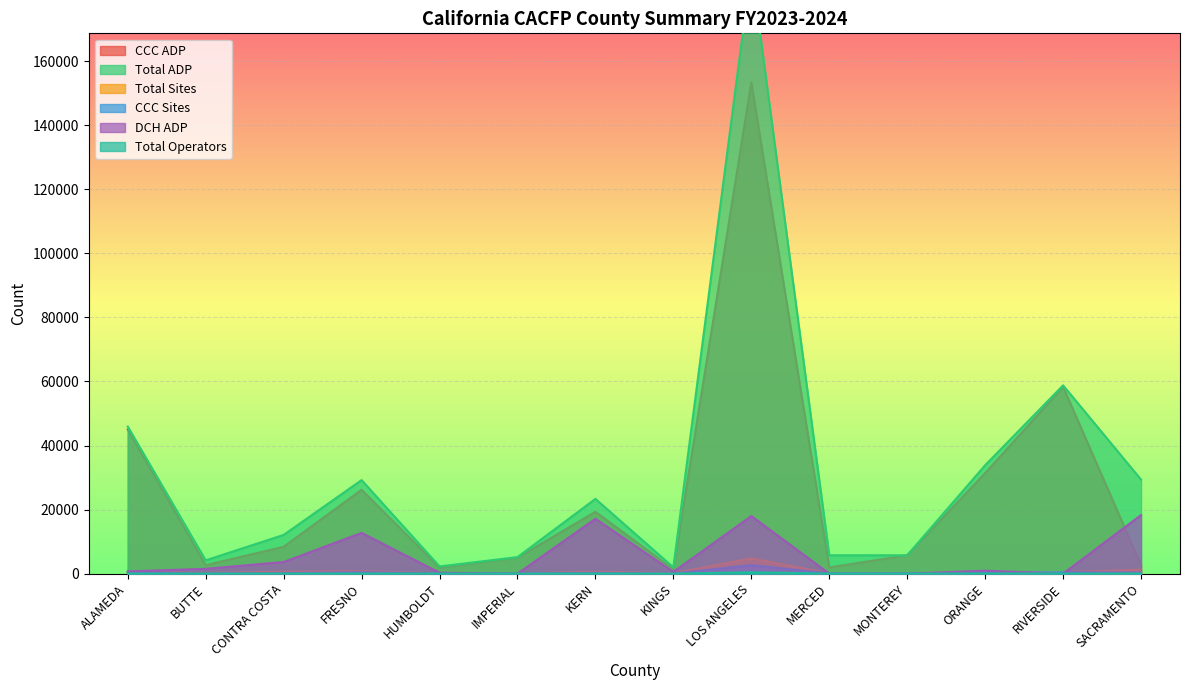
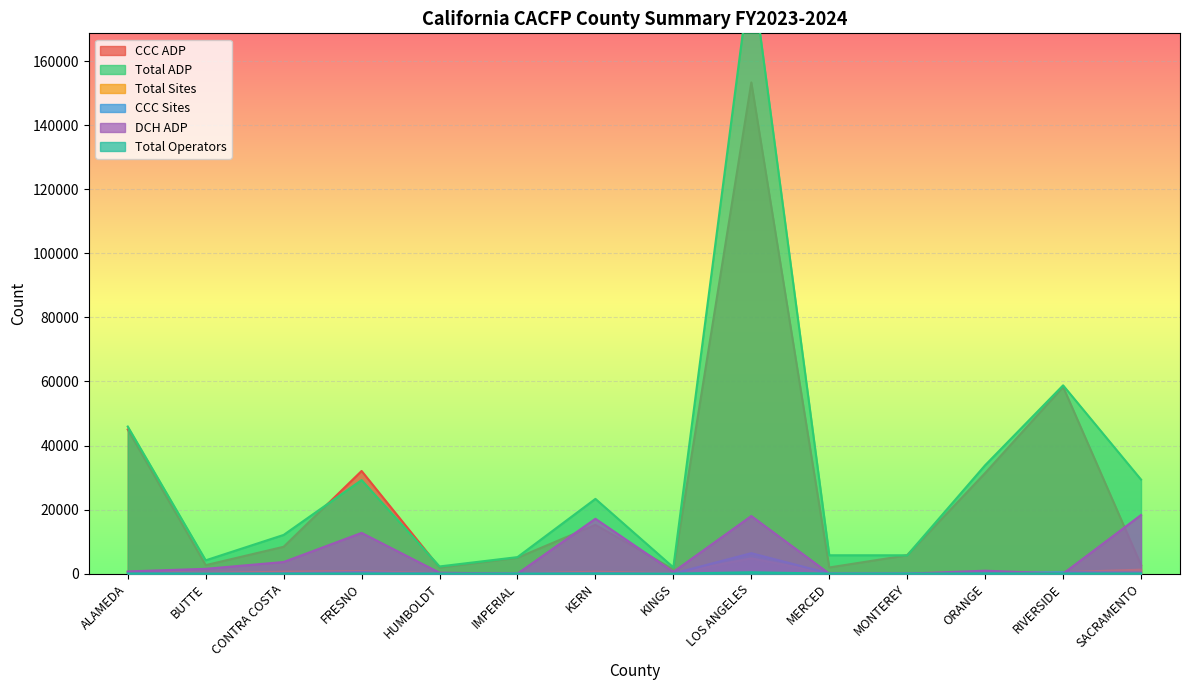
CCC ADP, FRESNO: 26000 -> 32000
CCC ADP, KERN: 19000 -> 15000
CCC Sites, LOS ANGELES: 3000 -> 6000
